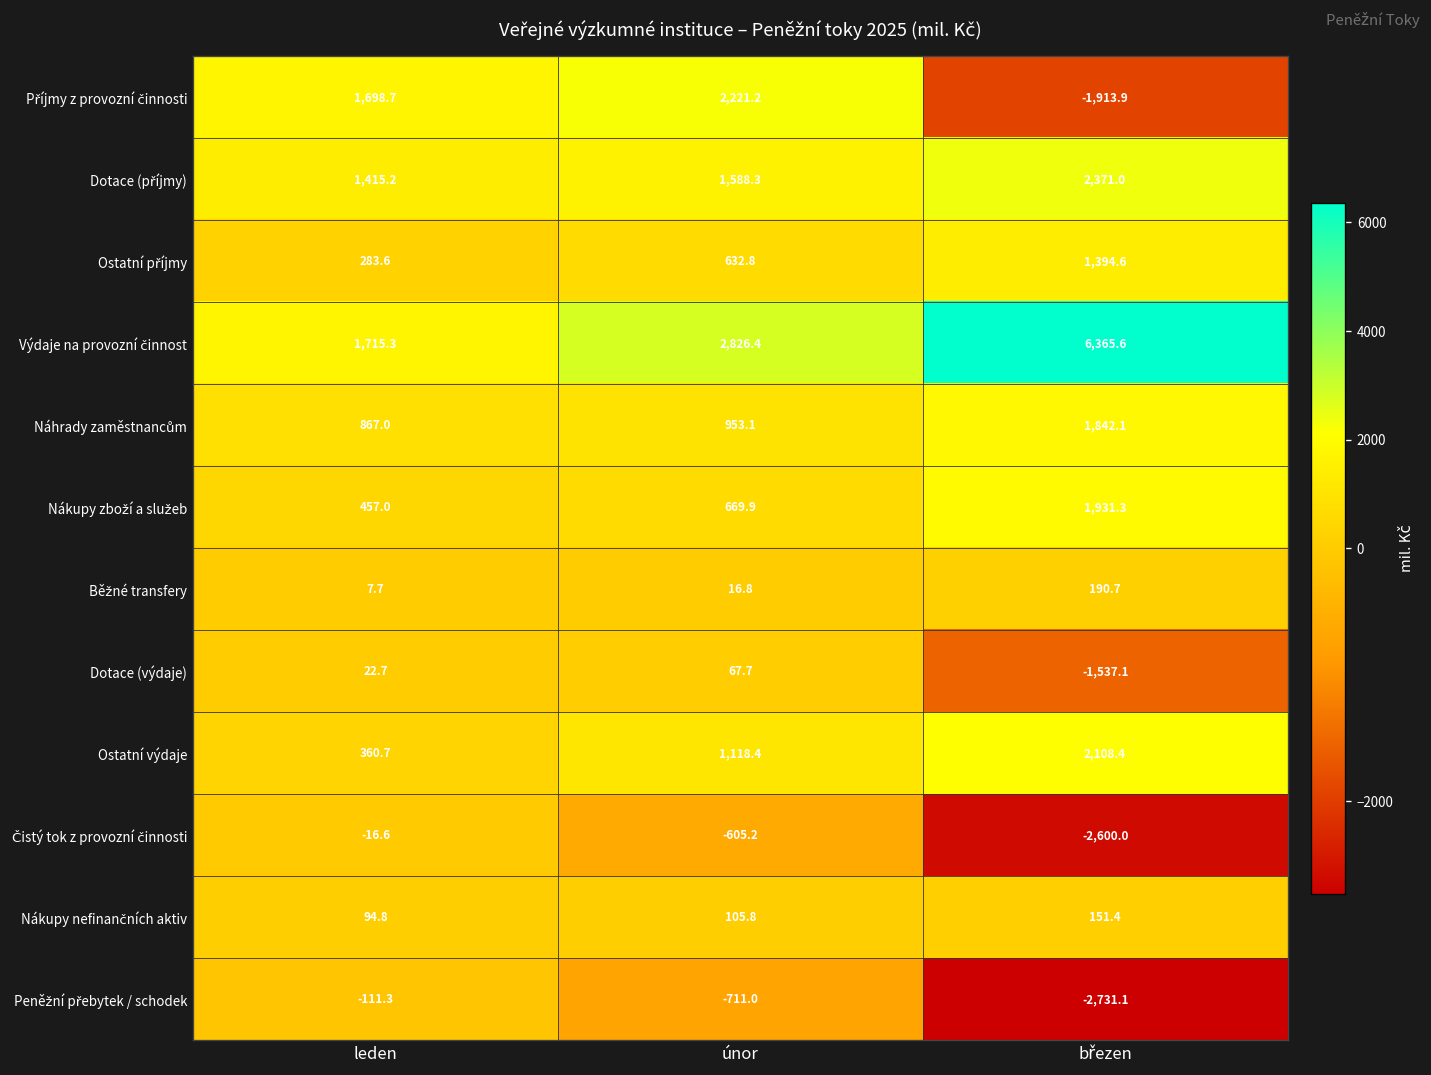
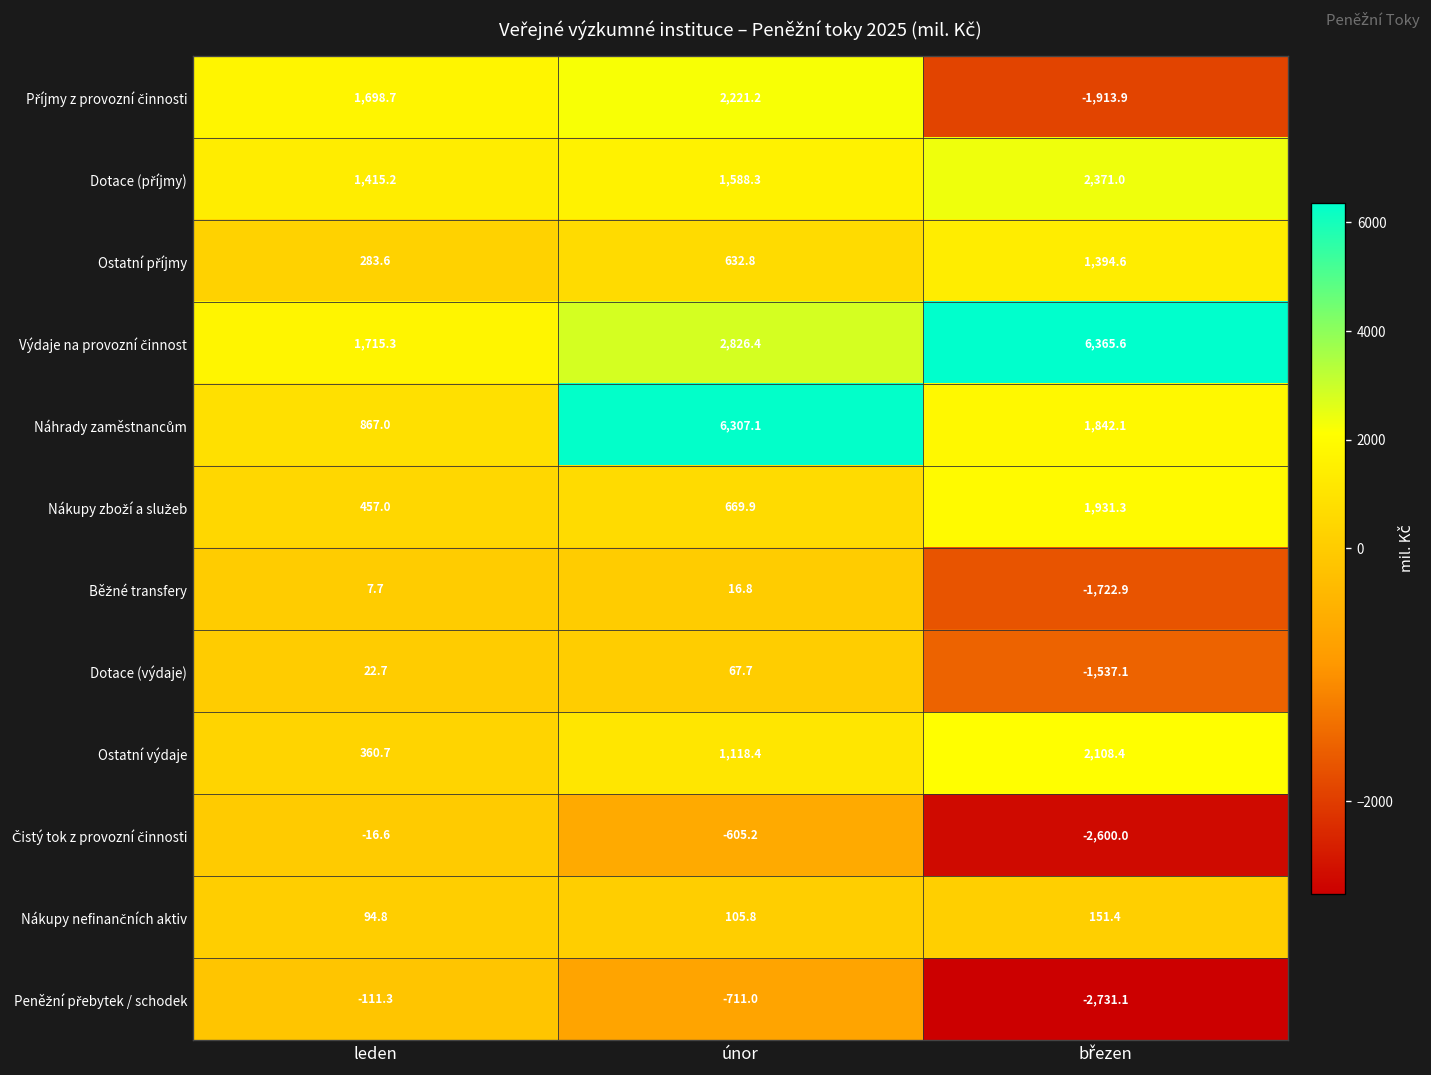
Náhrady zaměstnancům, únor: 953.1 -> 6,307.1
Běžné transfery, březen: 190.7 -> -1,722.9
